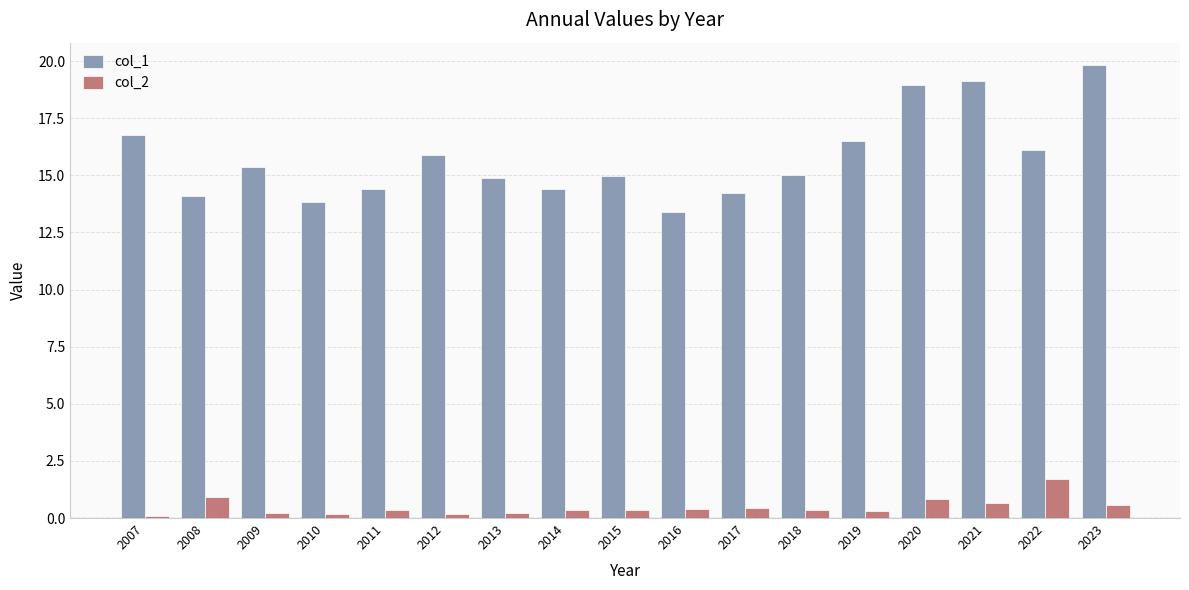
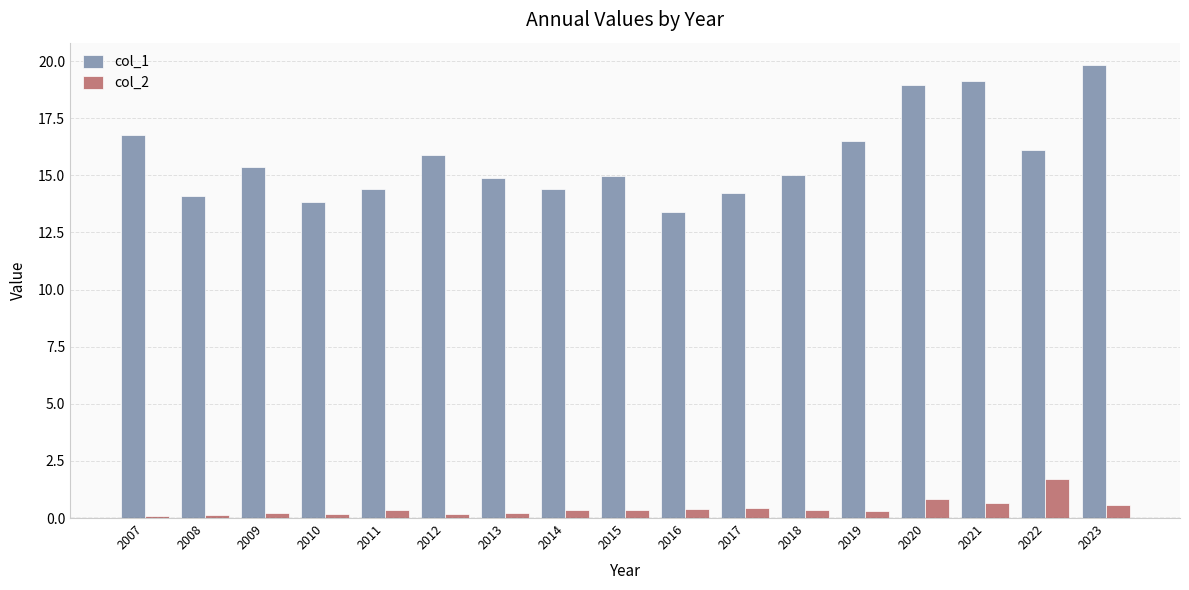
col_2, 2008: 0.9 -> 0.1
